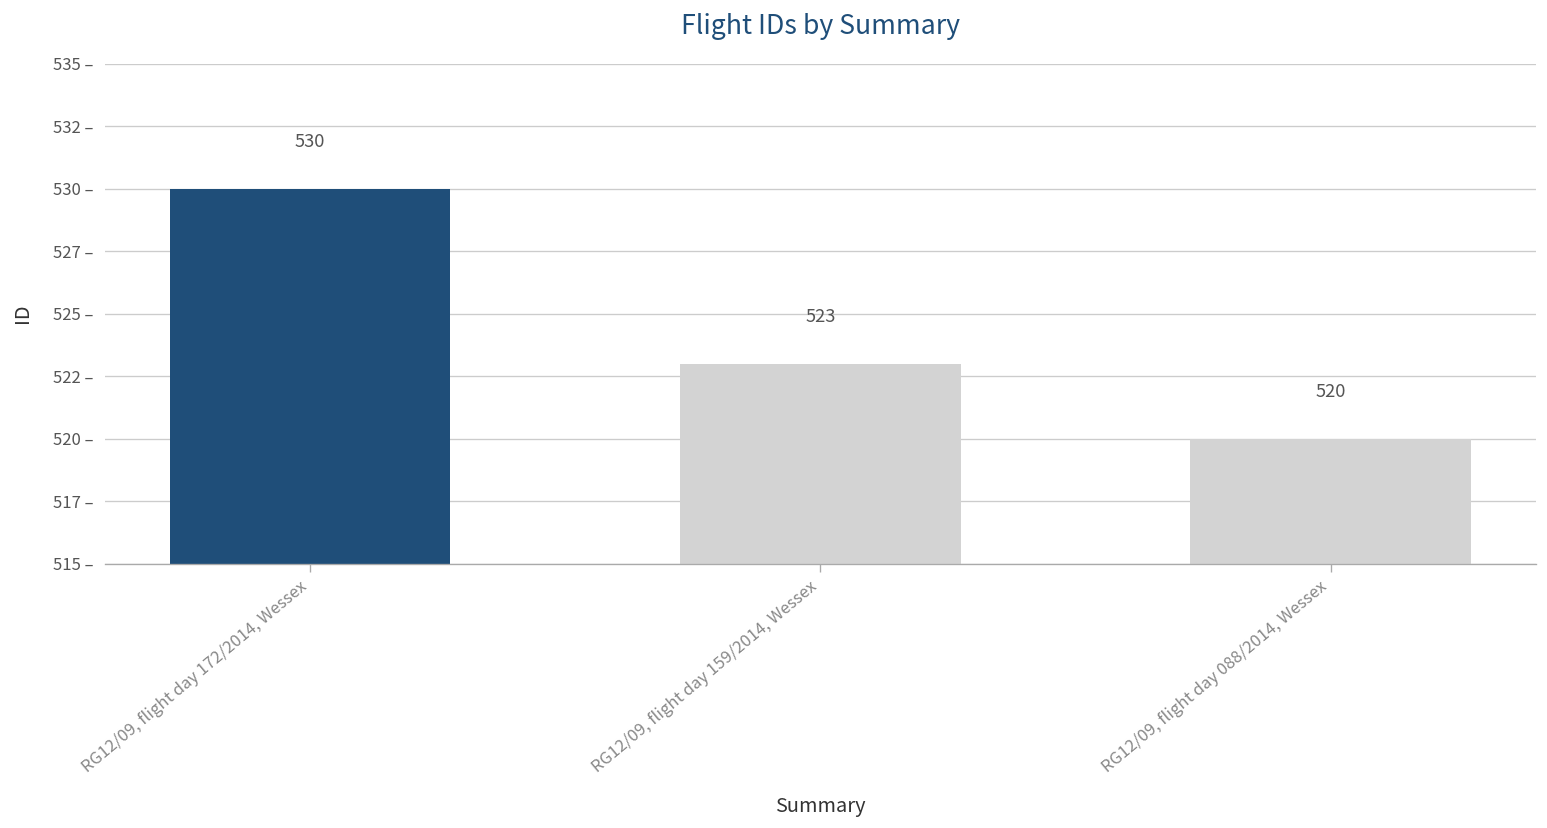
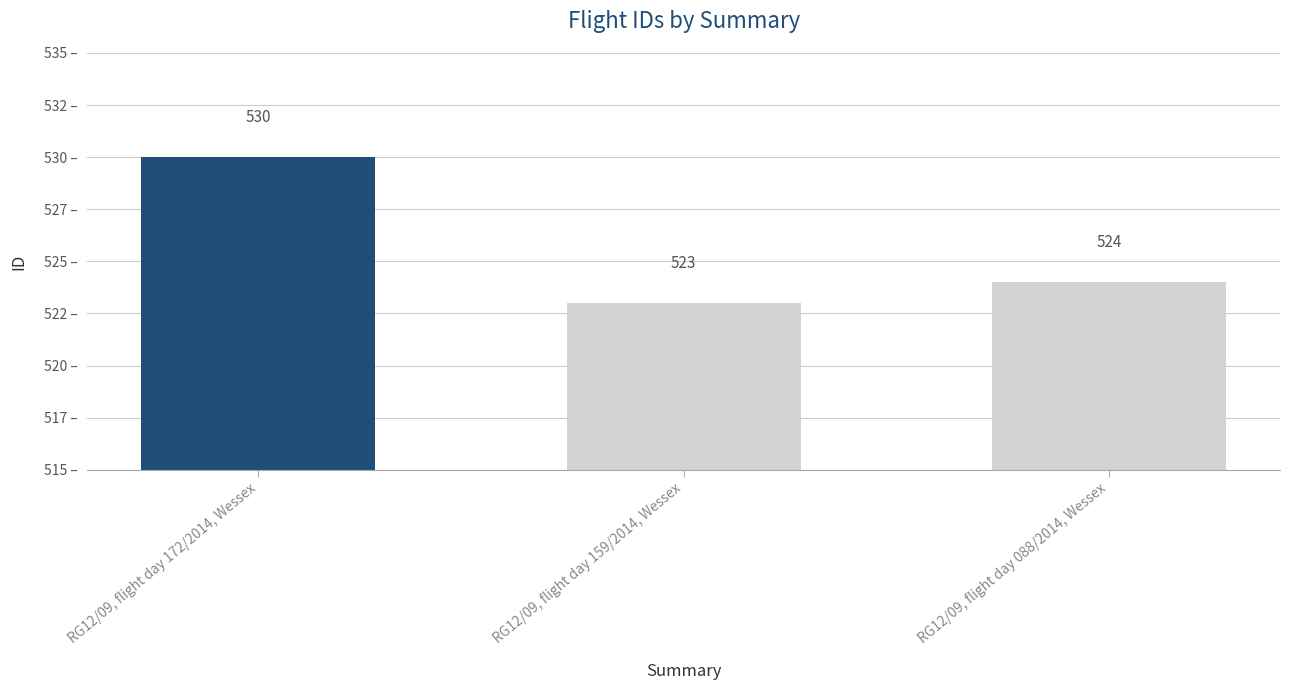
RG12/09, flight day 088/2014, Wessex: 520 -> 524
